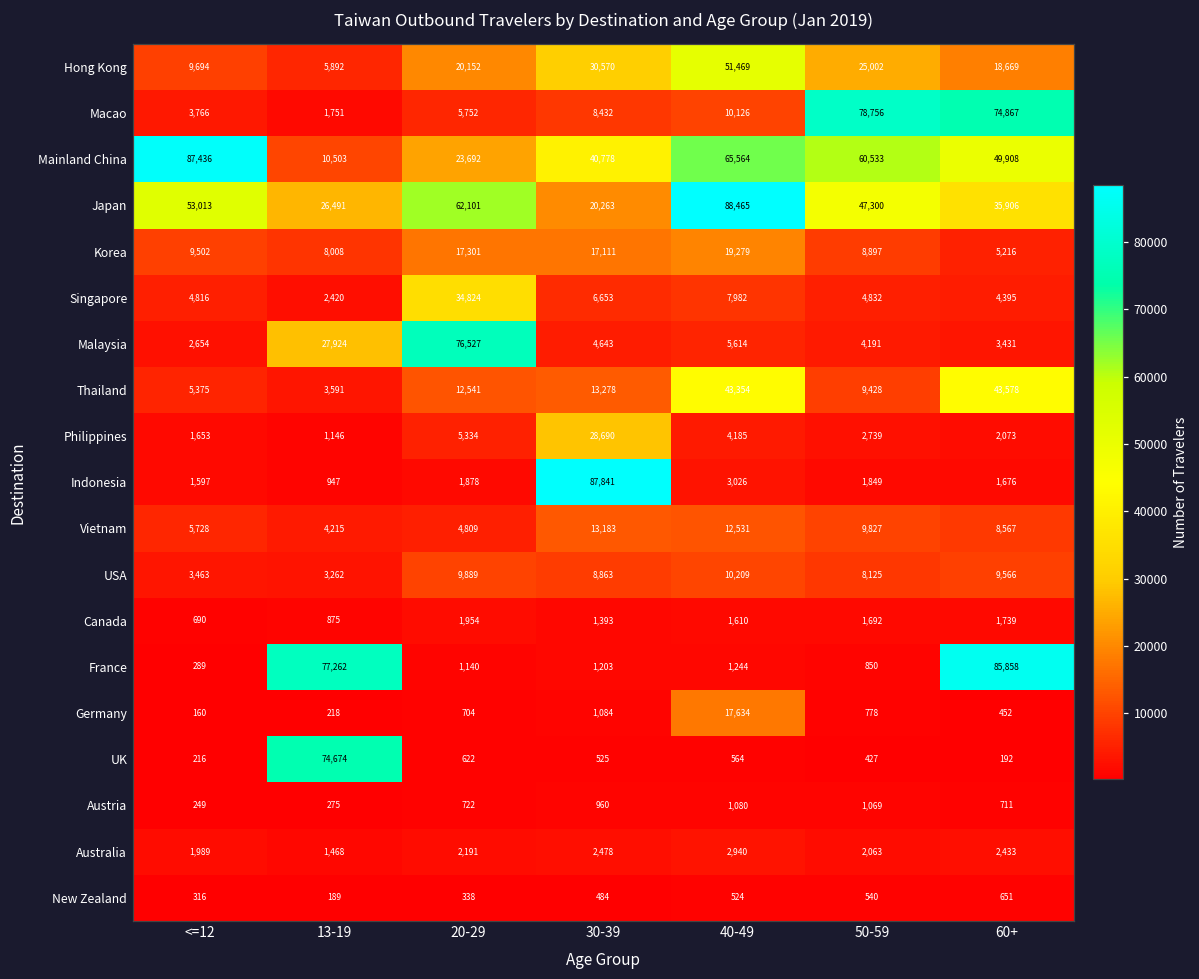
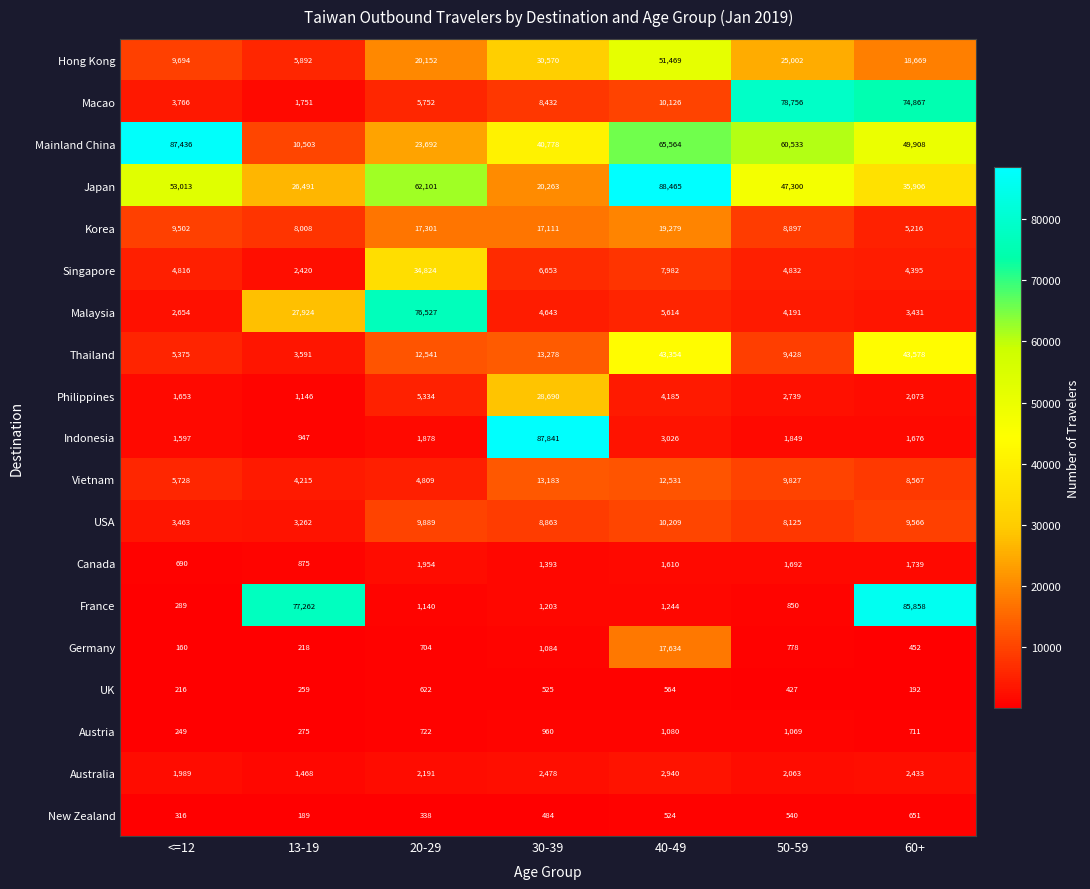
UK, 13-19: 74,674 -> 259
